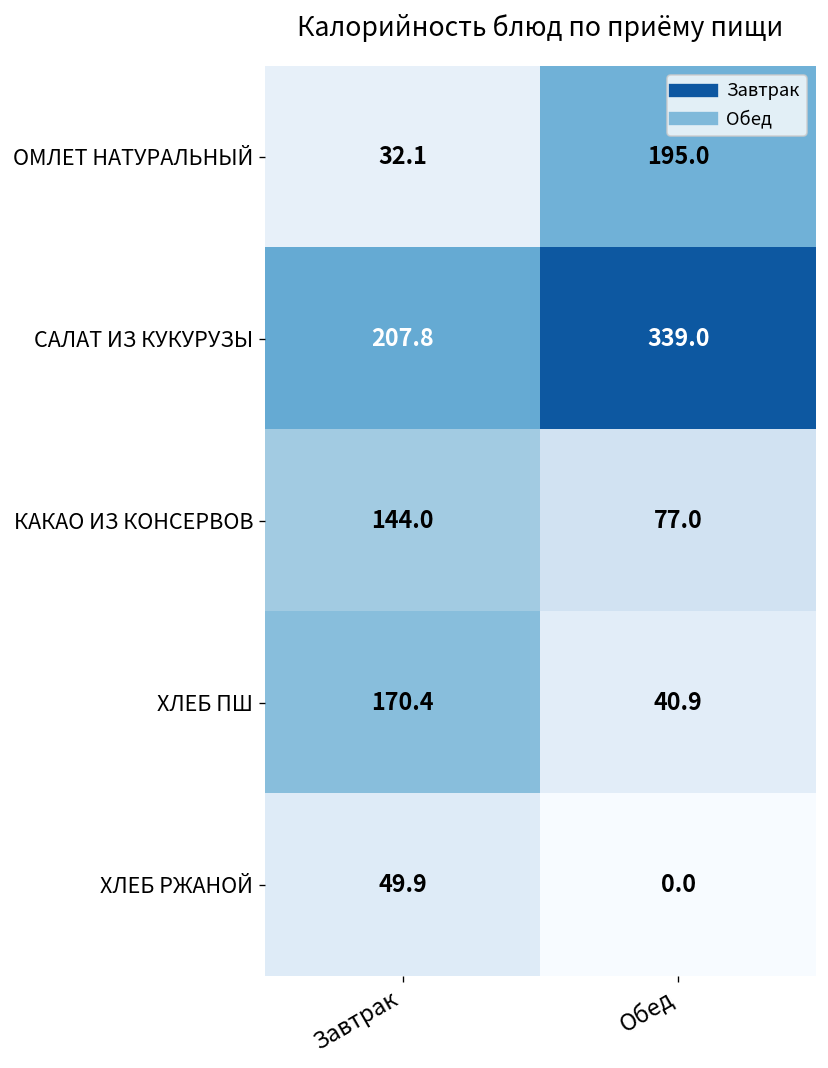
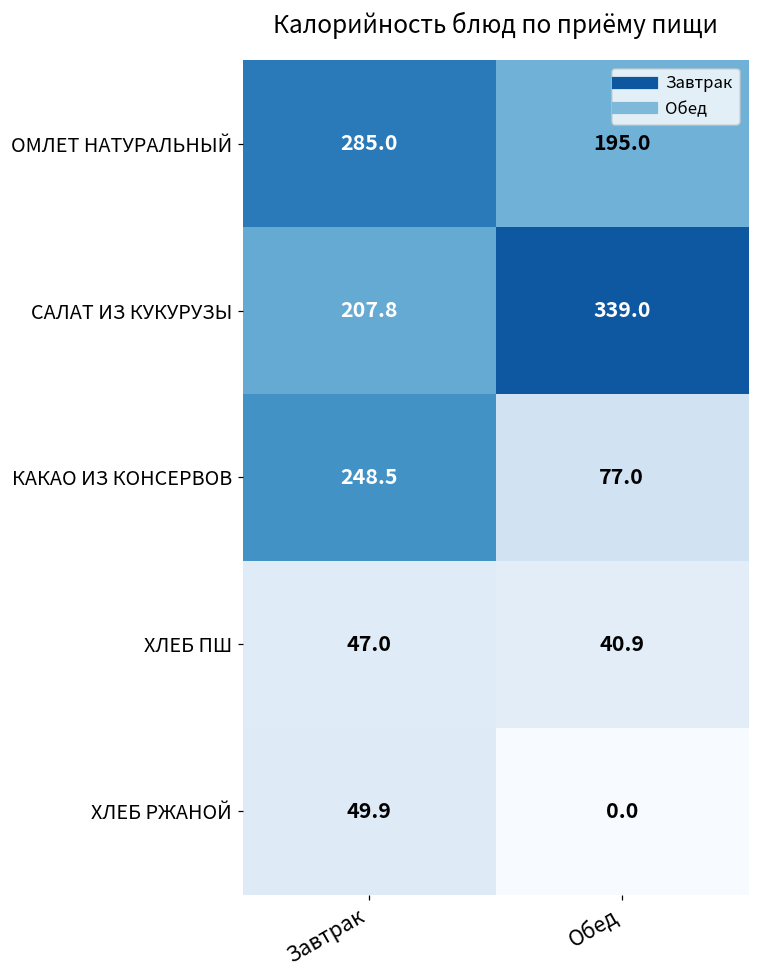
ОМЛЕТ НАТУРАЛЬНЫЙ, Завтрак: 32.1 -> 285.0
КАКАО ИЗ КОНСЕРВОВ, Завтрак: 144.0 -> 248.5
ХЛЕБ ПШ, Завтрак: 170.4 -> 47.0
